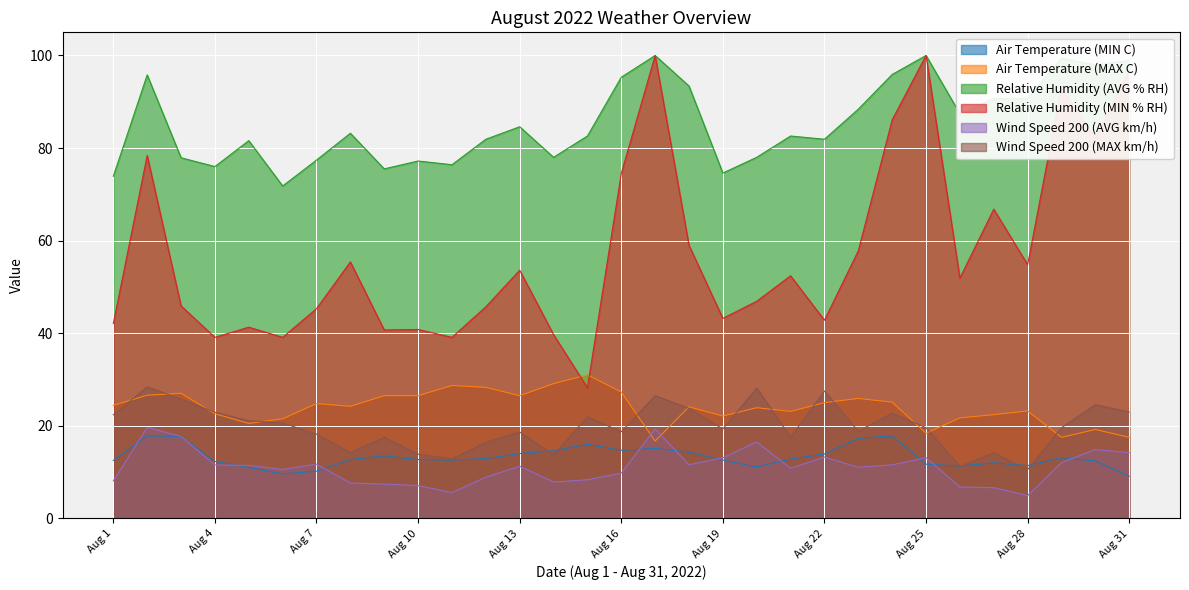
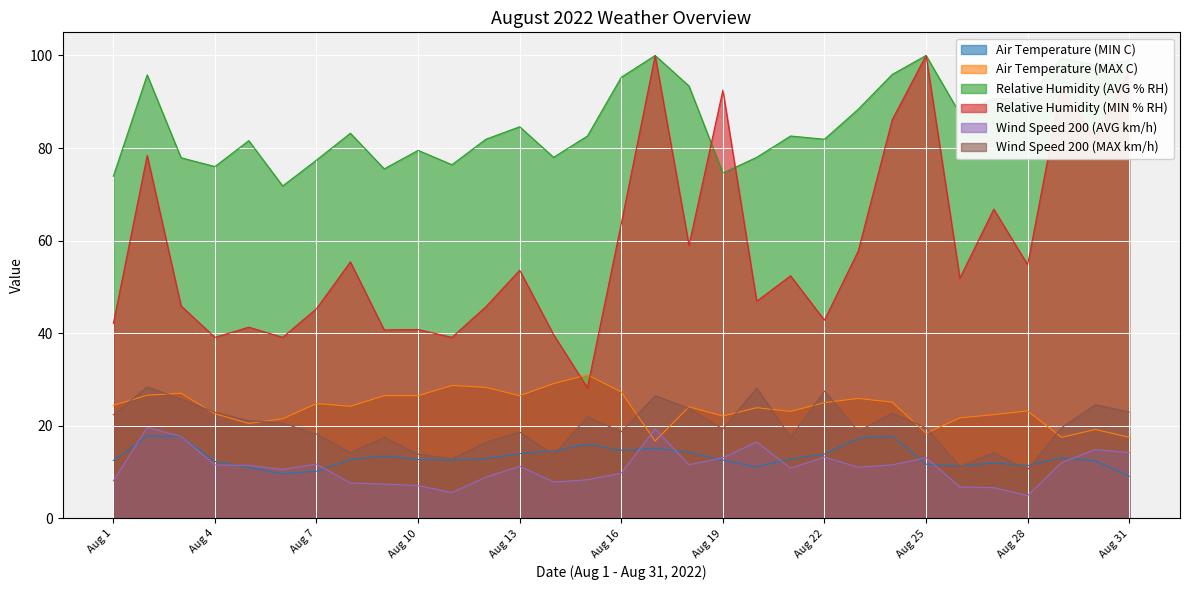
Relative Humidity (AVG % RH), Aug 10: 77 -> 80
Relative Humidity (MIN % RH), Aug 16: 75 -> 64
Relative Humidity (MIN % RH), Aug 19: 43 -> 93
